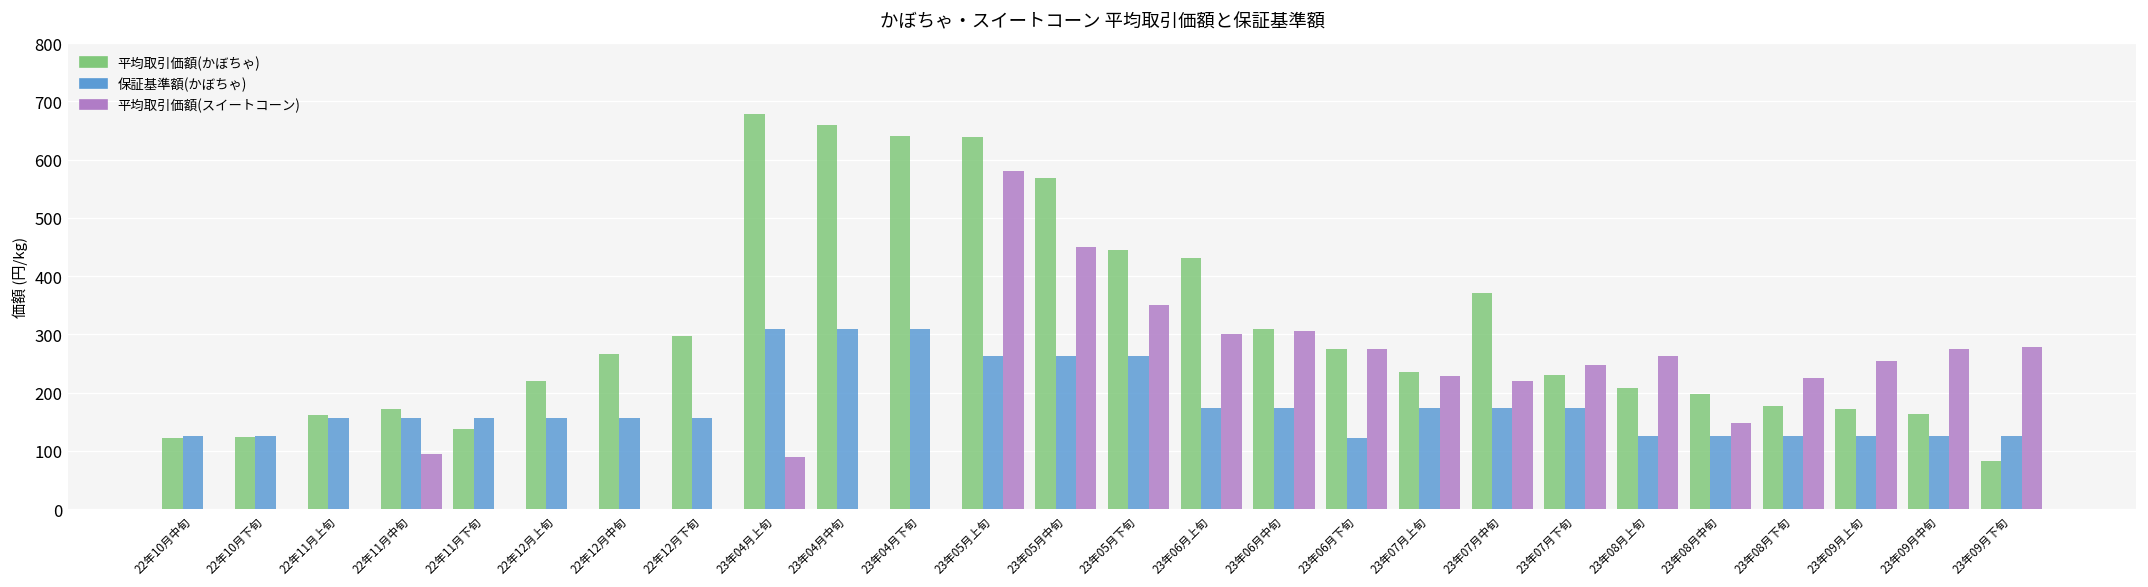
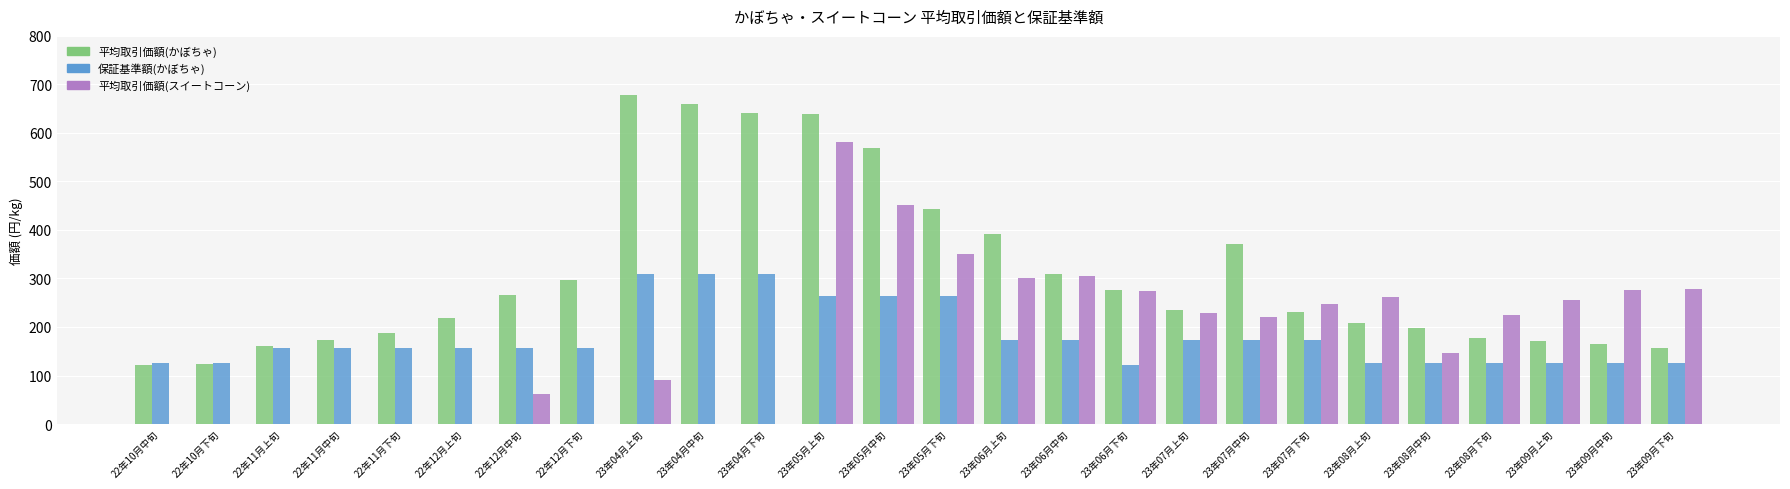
平均取引価額(スイートコーン), 22年11月中旬: 90 -> 0
平均取引価額(かぼちゃ), 22年11月下旬: 140 -> 190
平均取引価額(スイートコーン), 22年12月中旬: 0 -> 60
平均取引価額(かぼちゃ), 23年06月上旬: 430 -> 390
平均取引価額(かぼちゃ), 23年09月下旬: 80 -> 160
